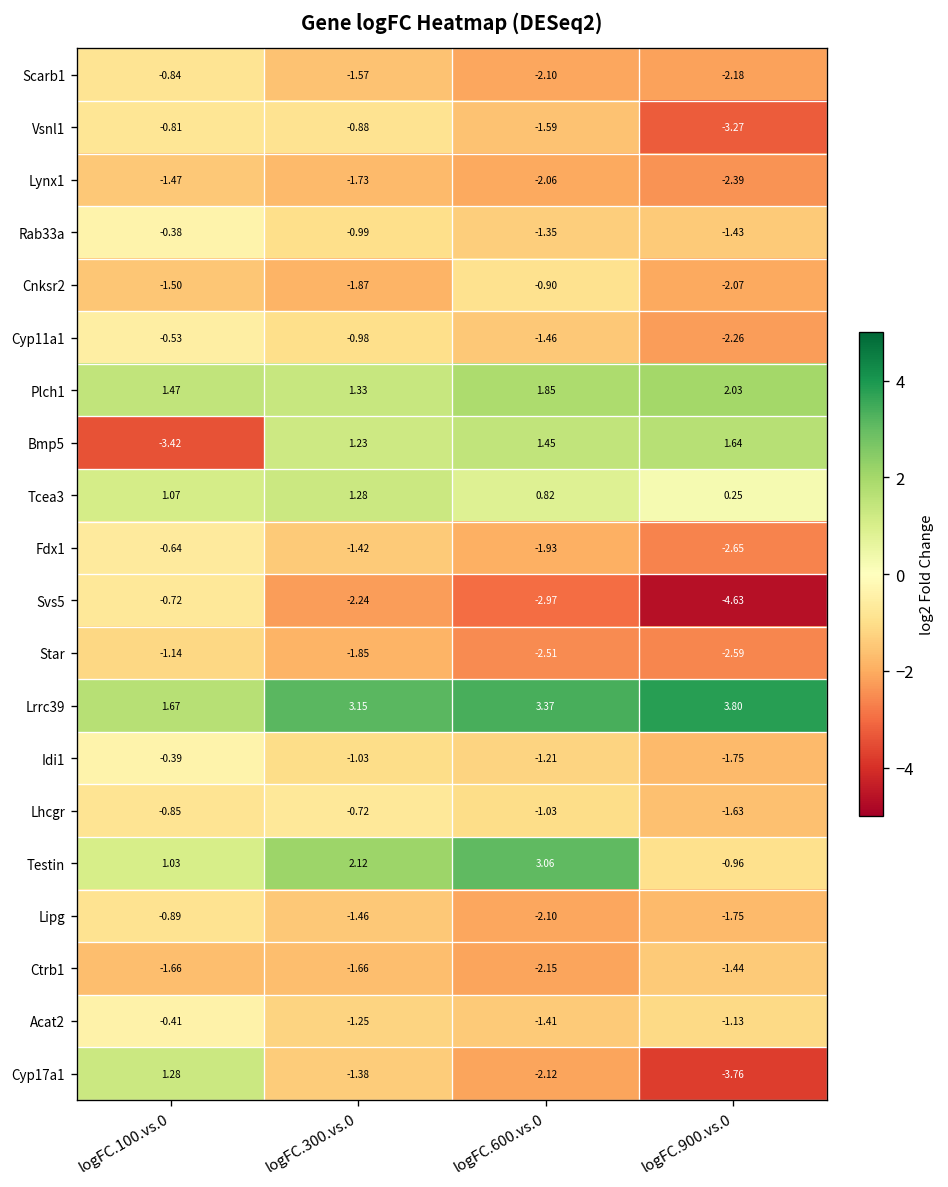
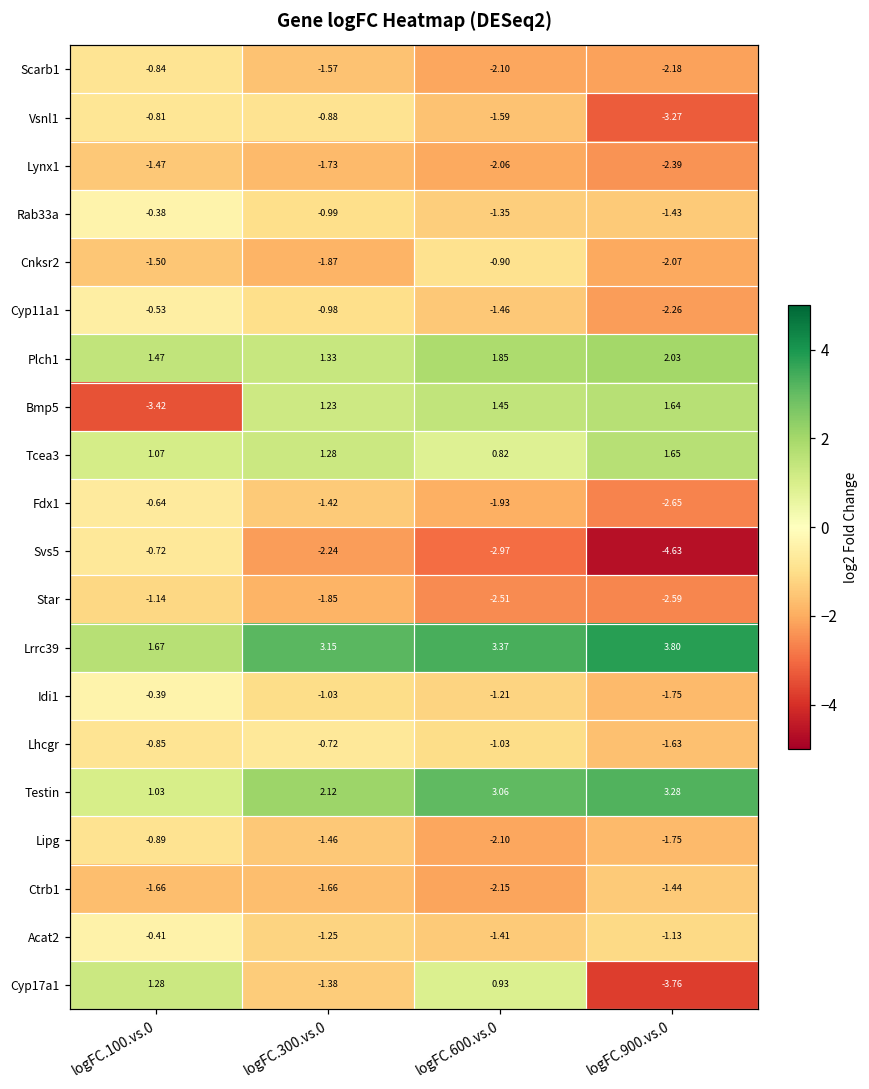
Tcea3, logFC.900.vs.0: 0.25 -> 1.65
Testin, logFC.900.vs.0: -0.96 -> 3.28
Cyp17a1, logFC.600.vs.0: -2.12 -> 0.93
